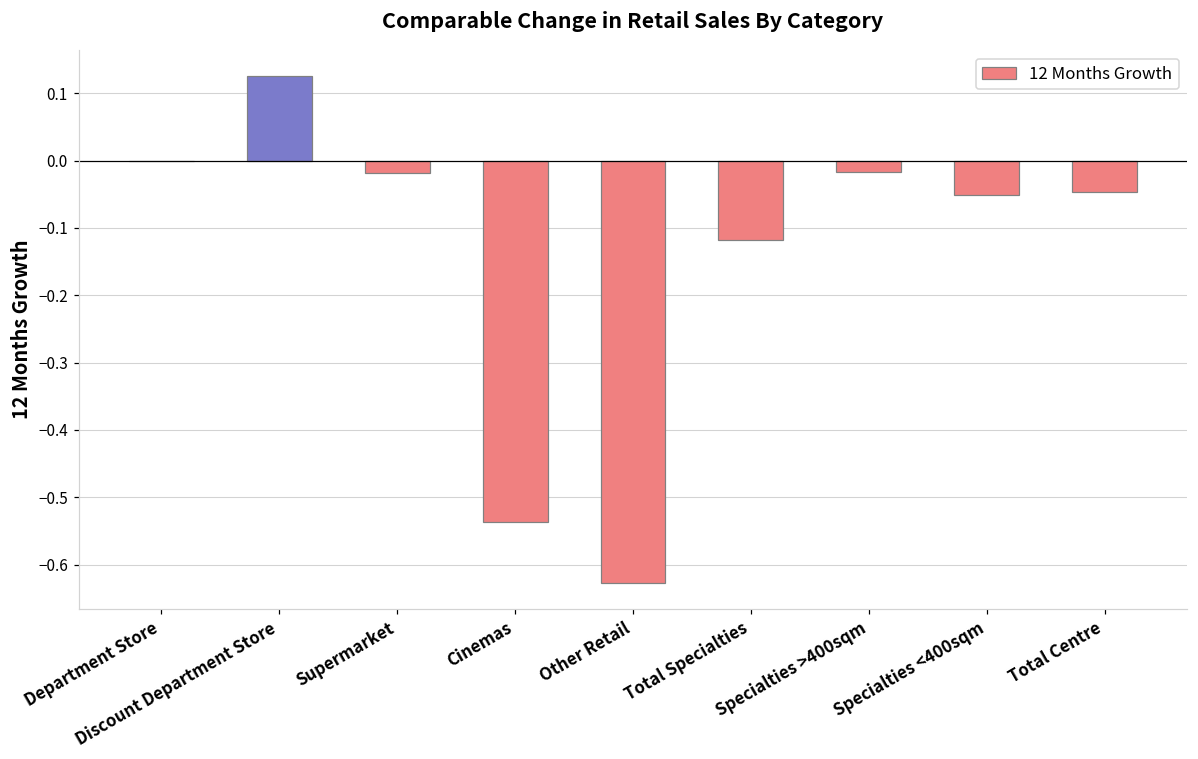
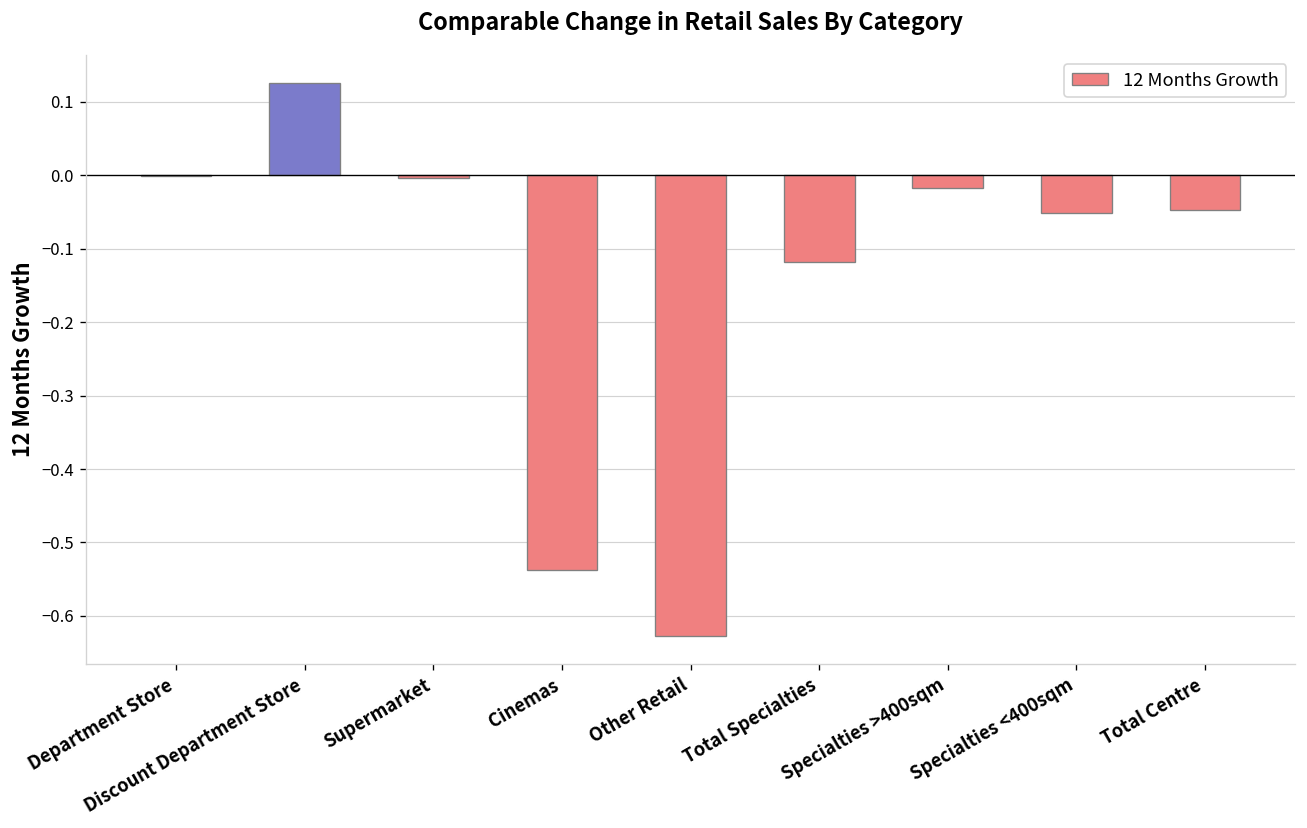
Supermarket: -0.02 -> 0.00
